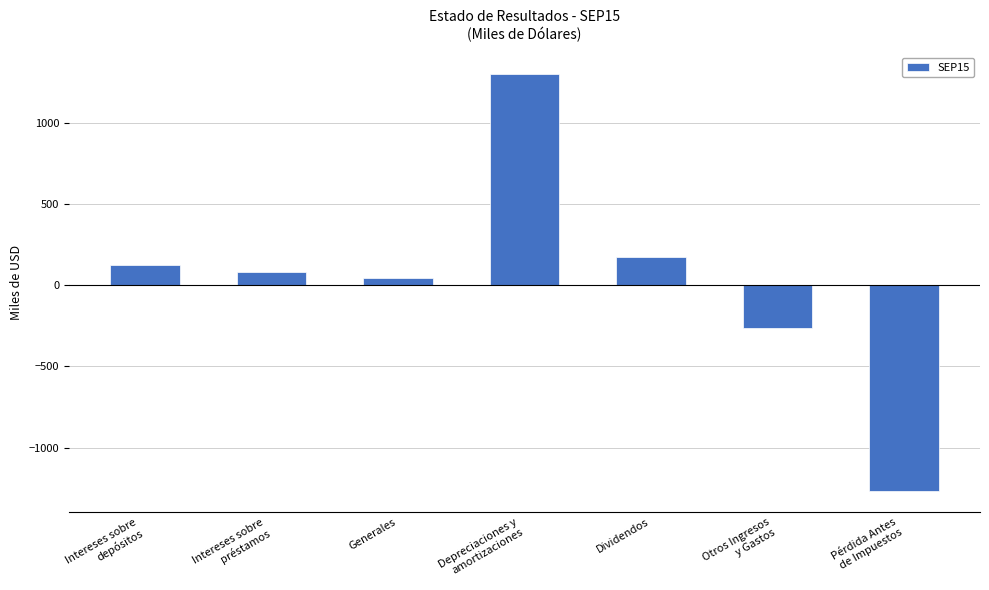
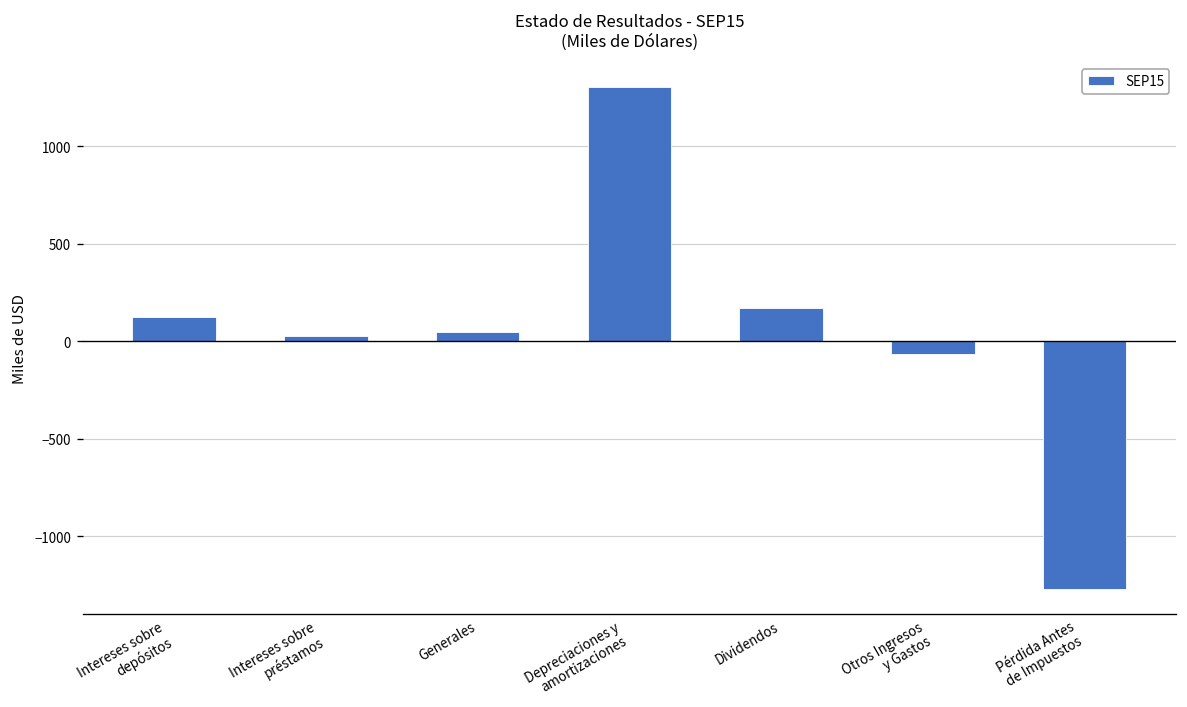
Intereses sobre préstamos: 80 -> 30
Otros Ingresos y Gastos: -270 -> -60
